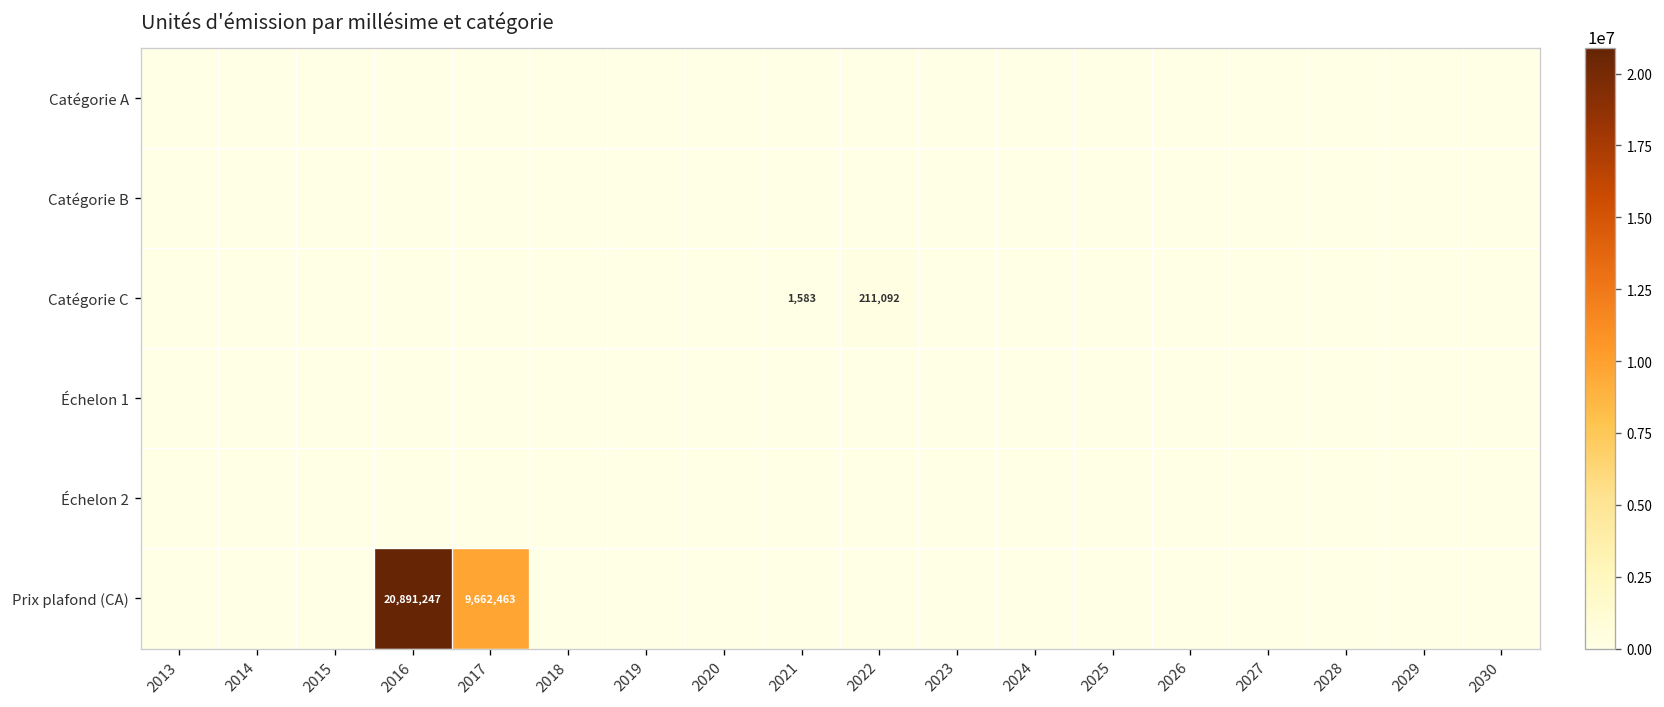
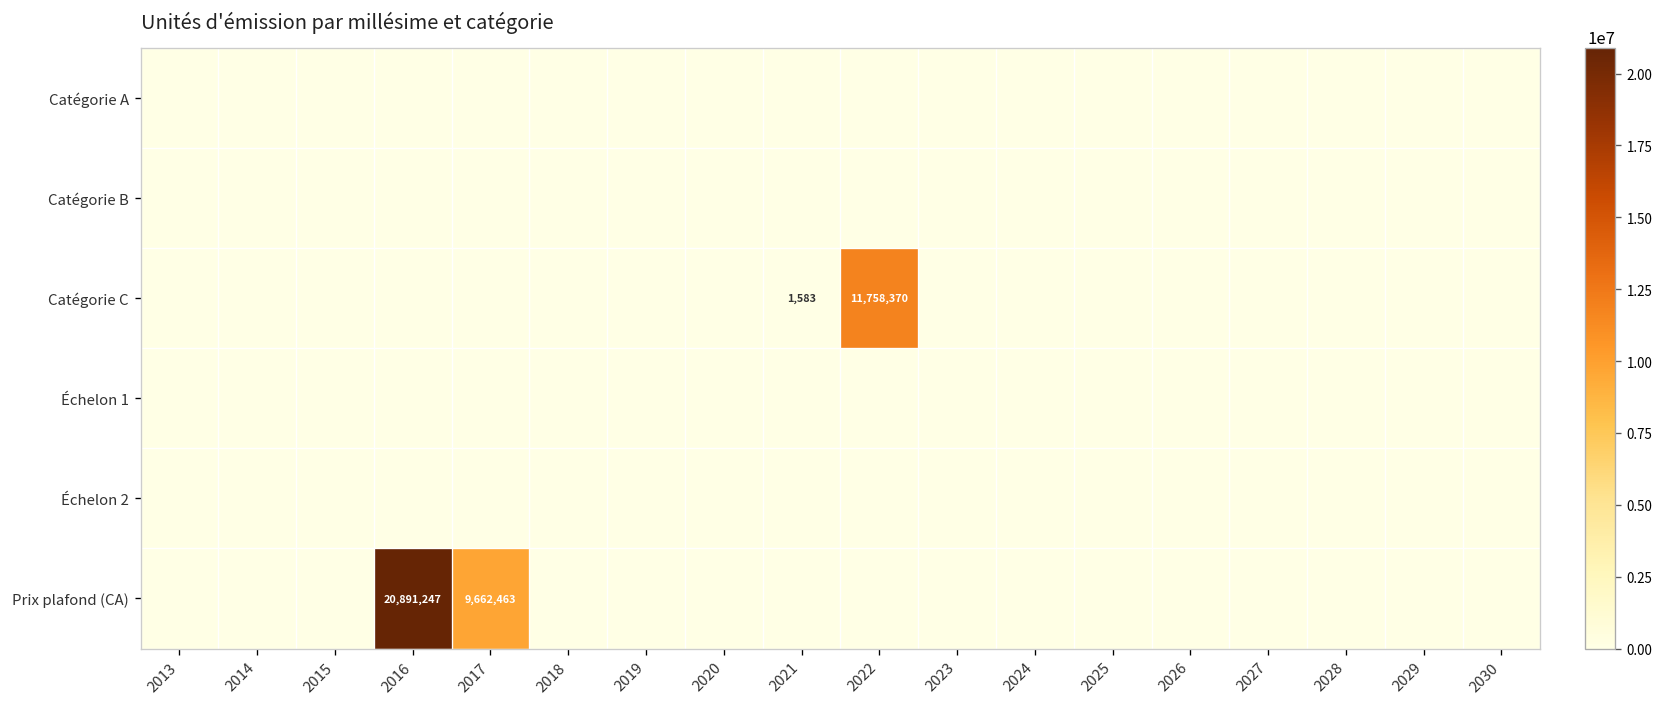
Catégorie C, 2022: 211,092 -> 11,758,370
